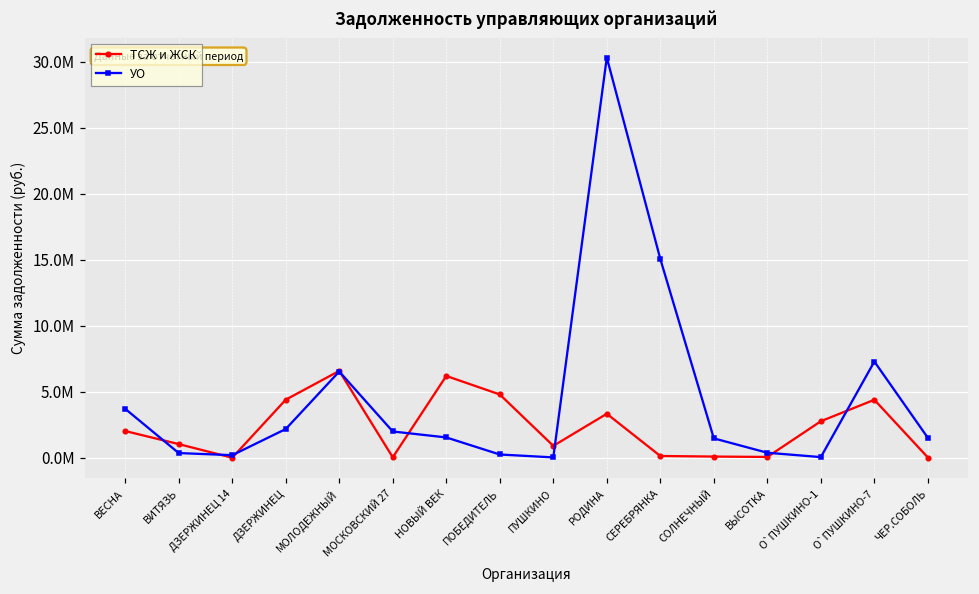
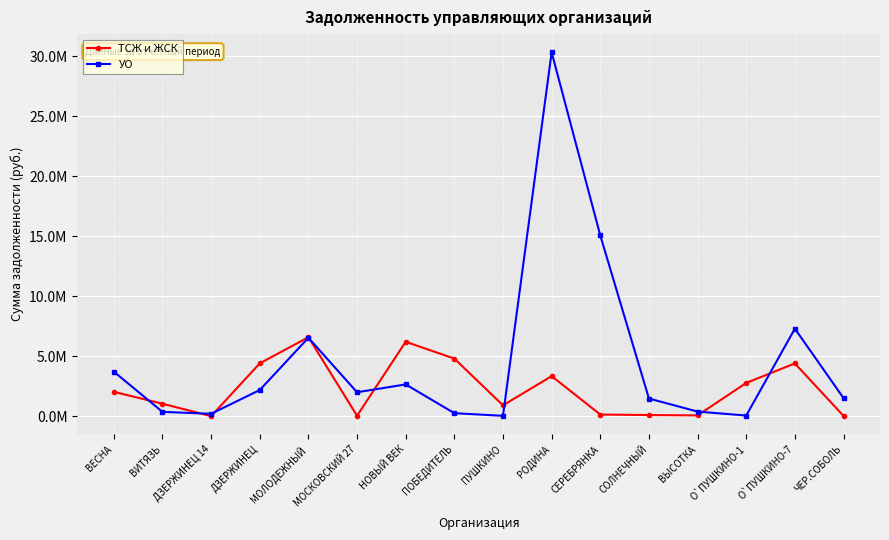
УО, НОВЫЙ ВЕК: 1500000 -> 2600000
